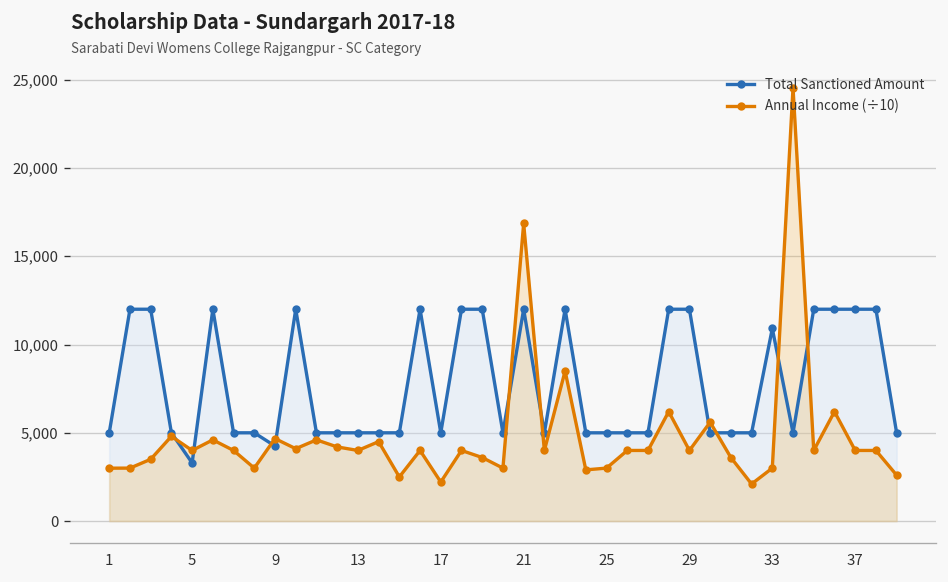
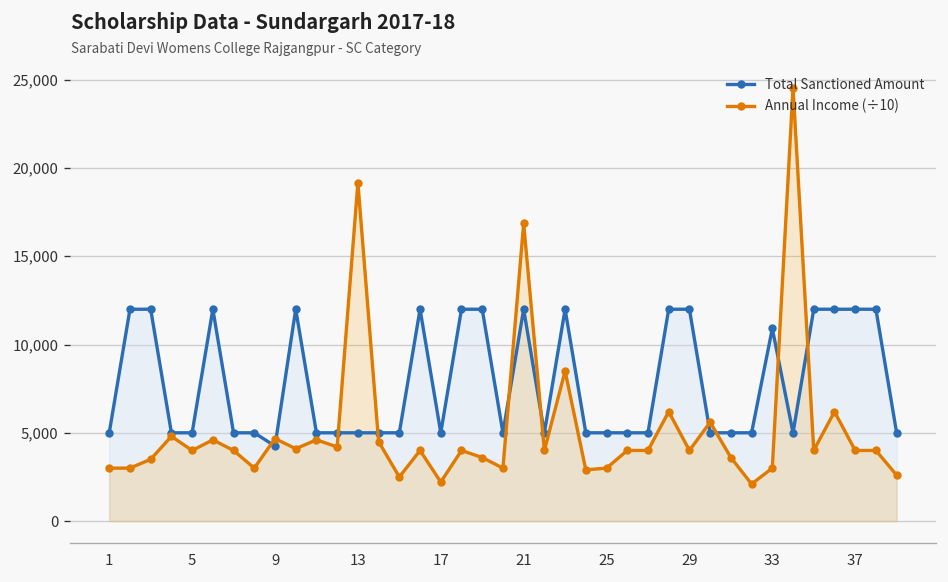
Total Sanctioned Amount, 5: 3,300 -> 5,000
Annual Income (÷10), 13: 4,000 -> 19,200
